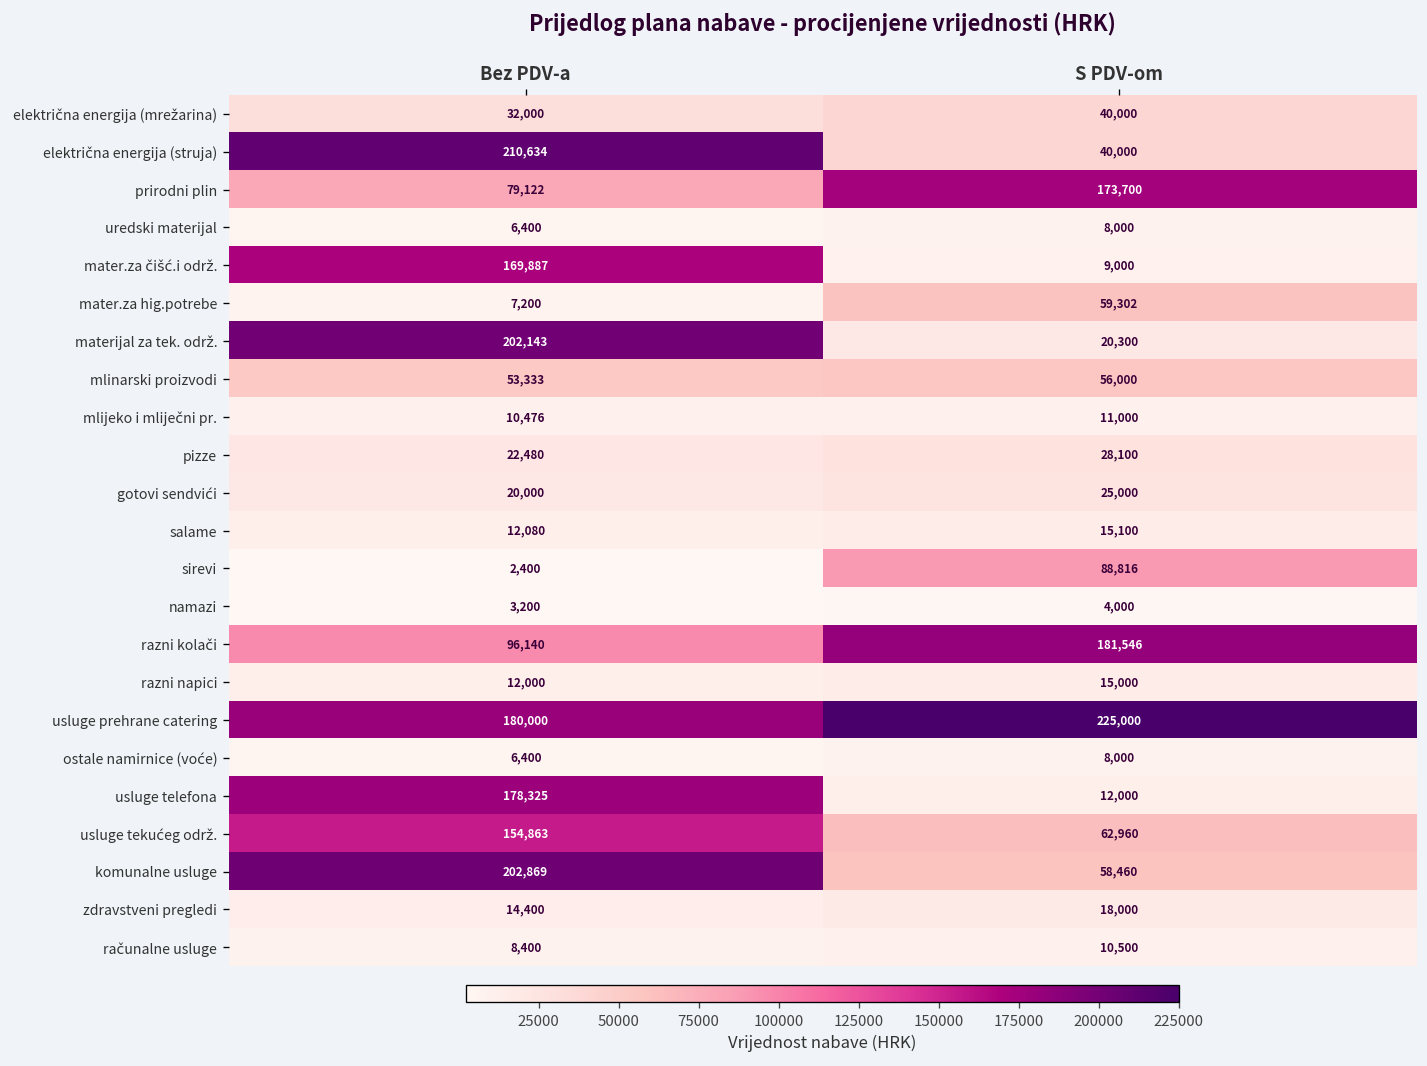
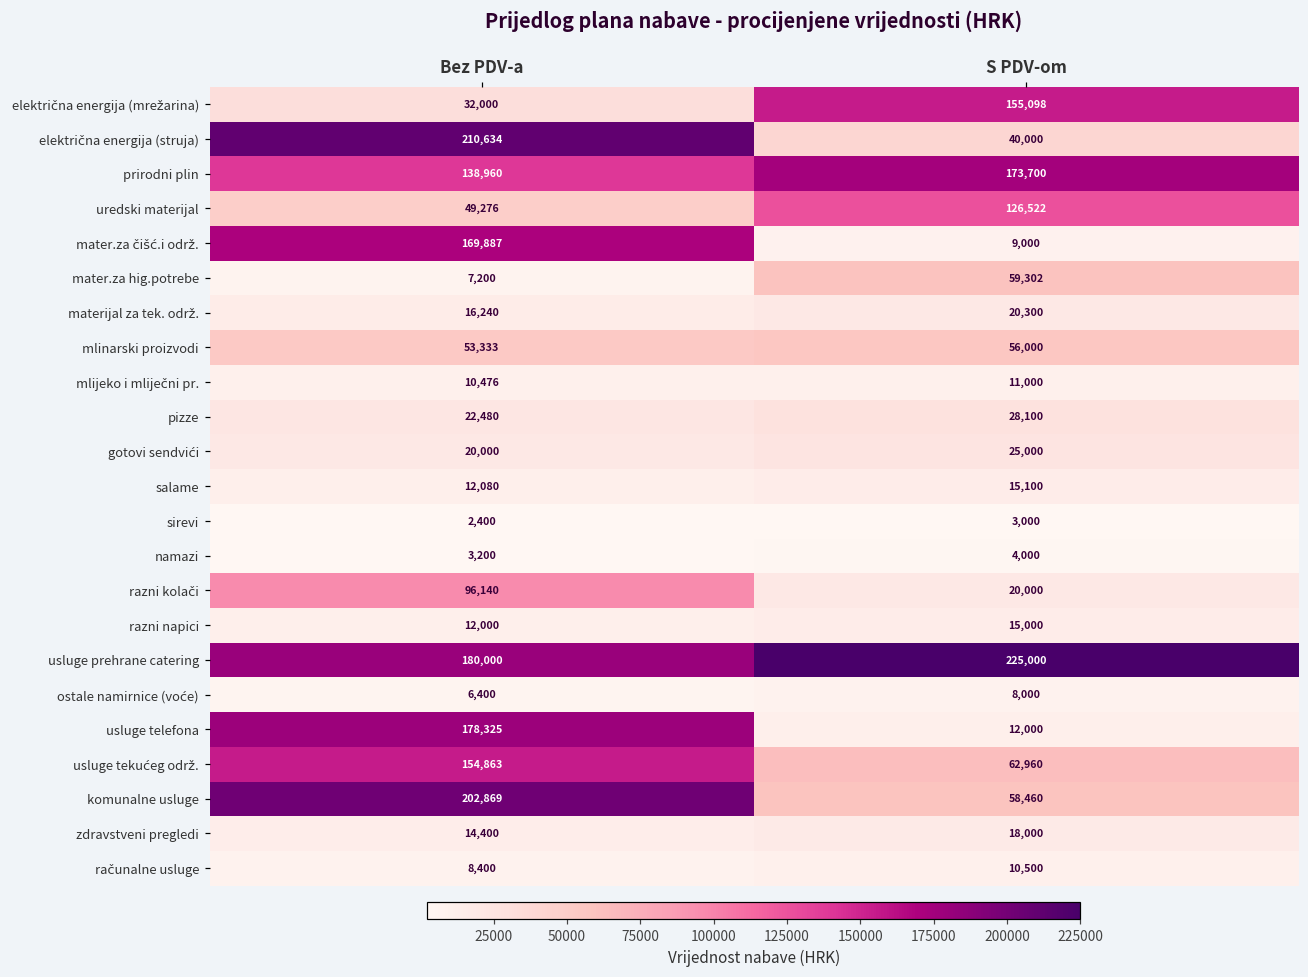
električna energija (mrežarina), S PDV-om: 40,000 -> 155,098
prirodni plin, Bez PDV-a: 79,122 -> 138,960
uredski materijal, Bez PDV-a: 6,400 -> 49,276
uredski materijal, S PDV-om: 8,000 -> 126,522
materijal za tek. održ., Bez PDV-a: 202,143 -> 16,240
sirevi, S PDV-om: 88,816 -> 3,000
razni kolači, S PDV-om: 181,546 -> 20,000
